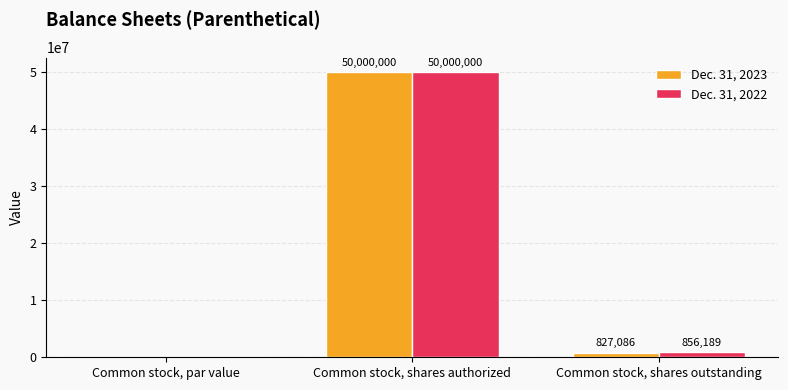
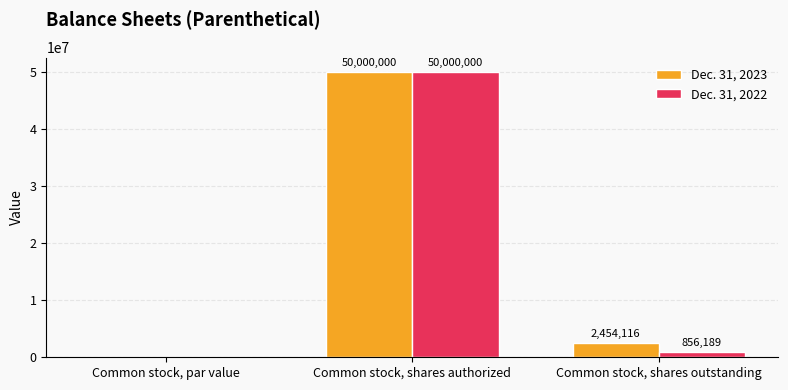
Dec. 31, 2023, Common stock, shares outstanding: 827,086 -> 2,454,116
